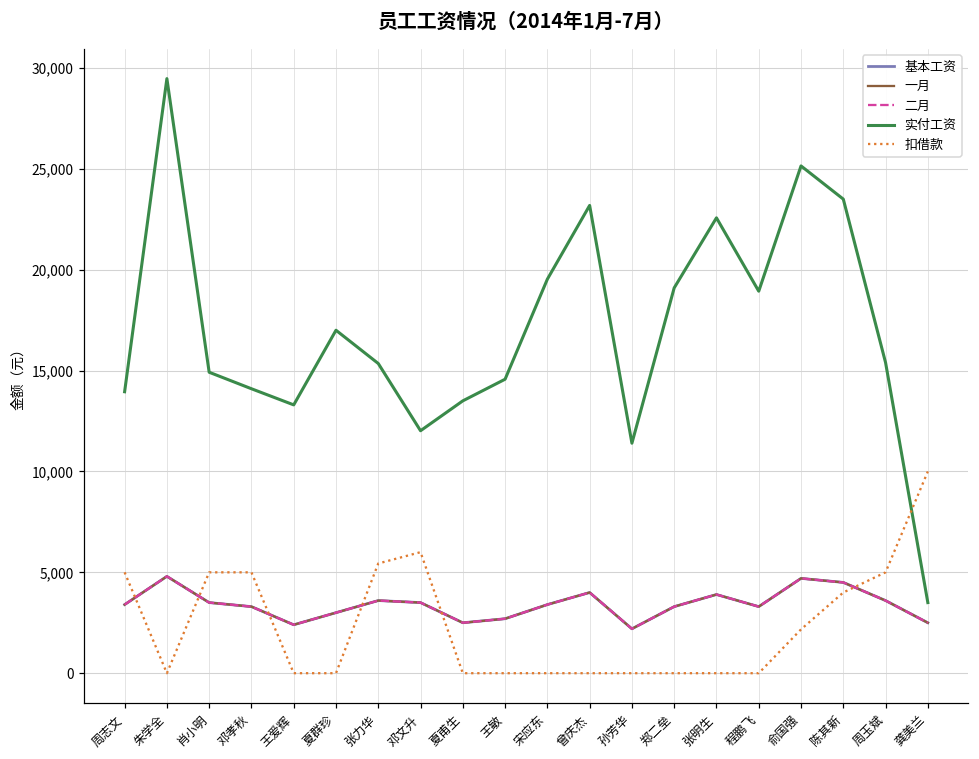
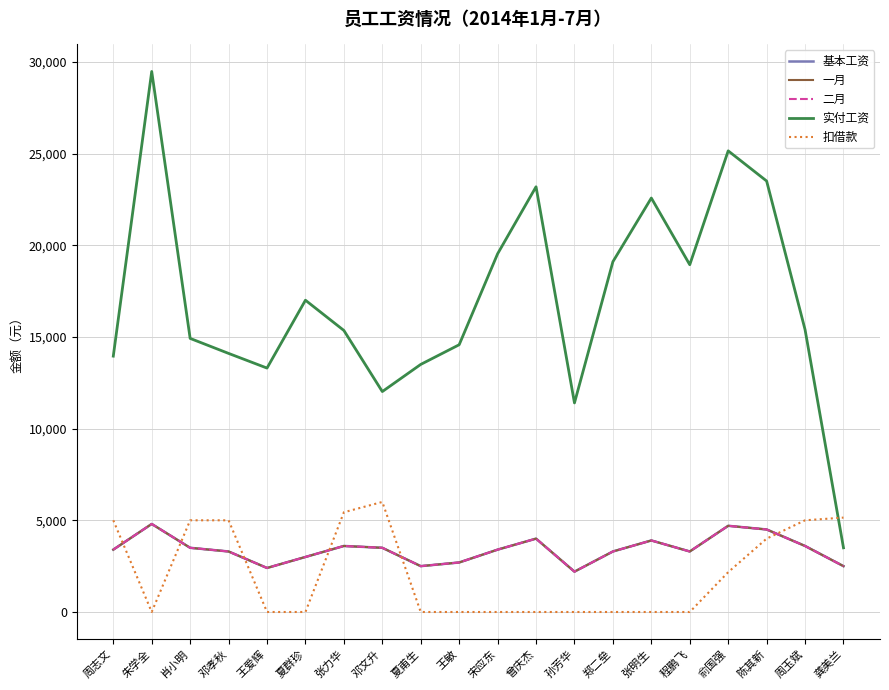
扣借款, 龚美兰: 10,000 -> 5,100
